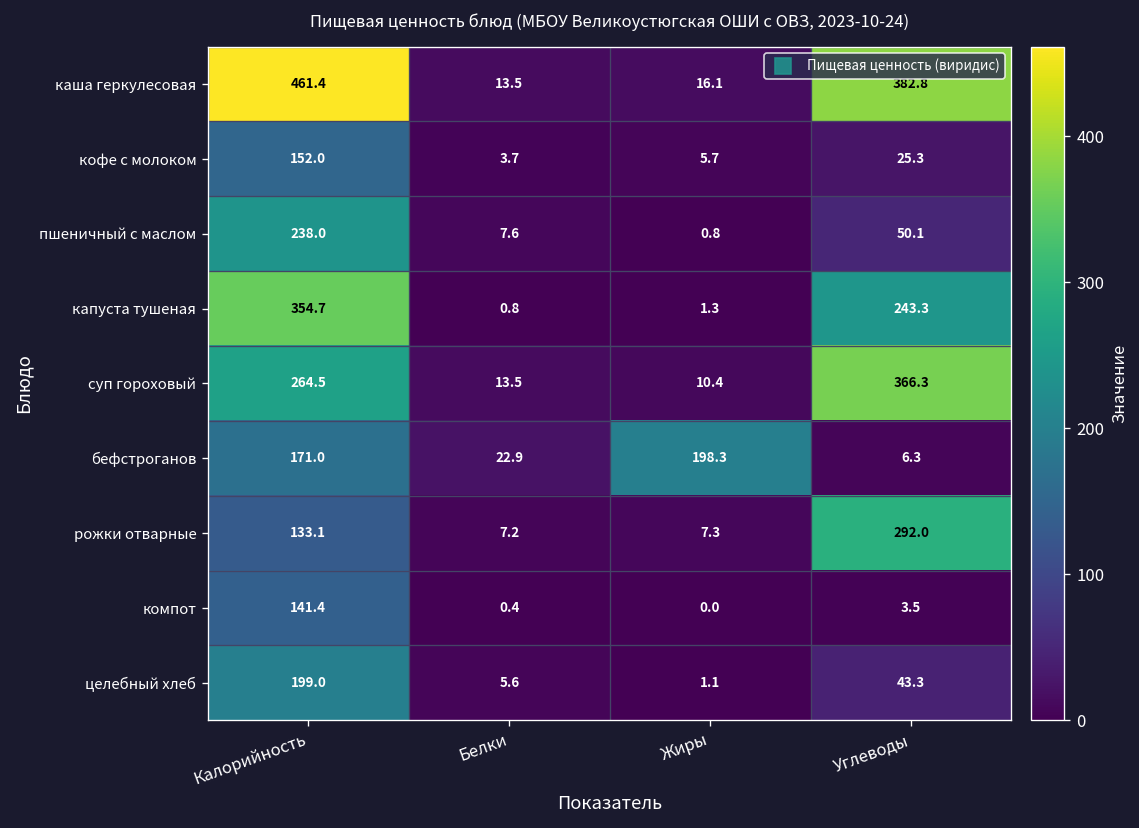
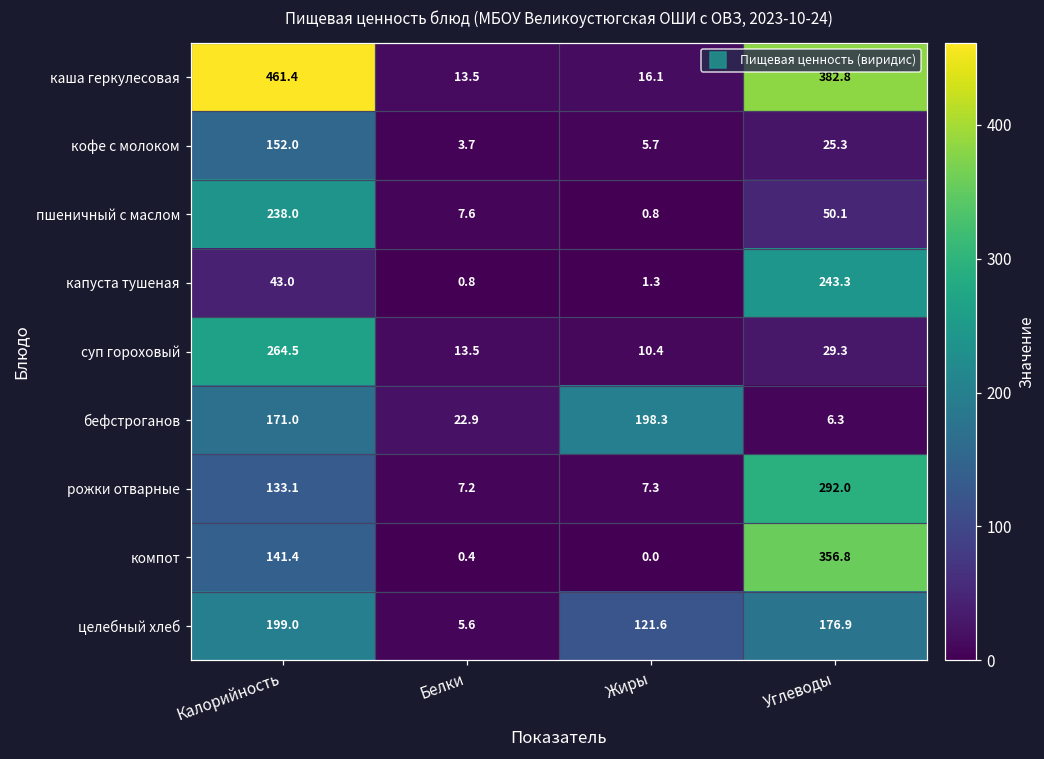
капуста тушеная, Калорийность: 354.7 -> 43.0
суп гороховый, Углеводы: 366.3 -> 29.3
компот, Углеводы: 3.5 -> 356.8
целебный хлеб, Жиры: 1.1 -> 121.6
целебный хлеб, Углеводы: 43.3 -> 176.9
